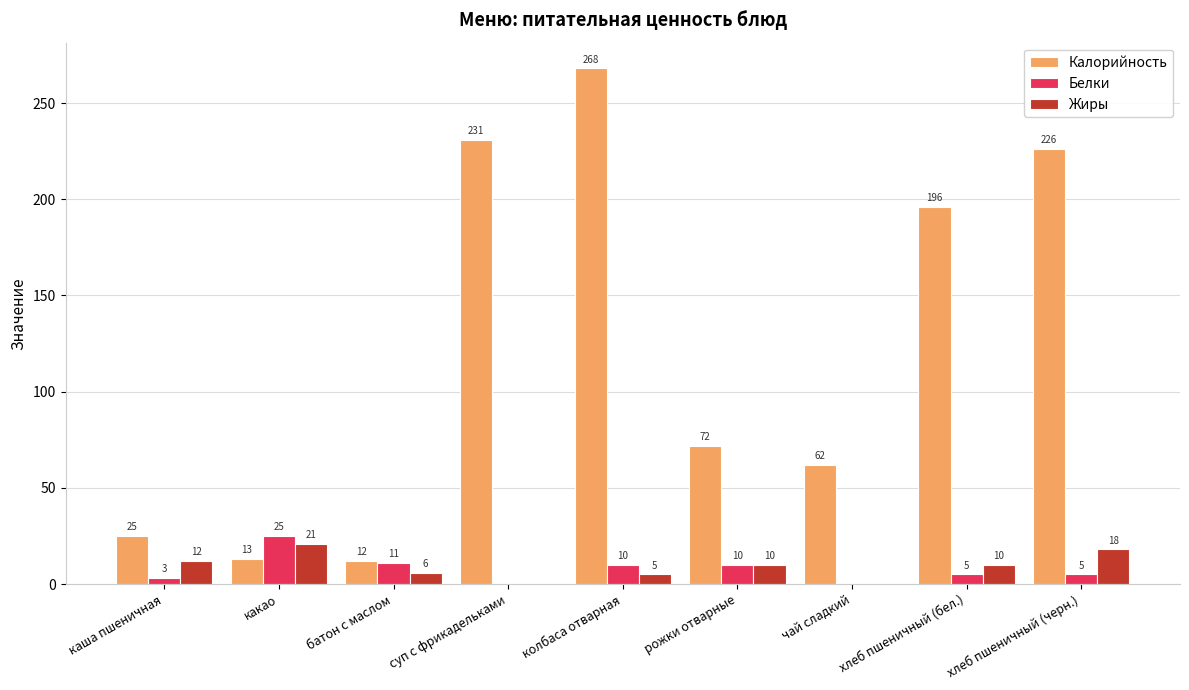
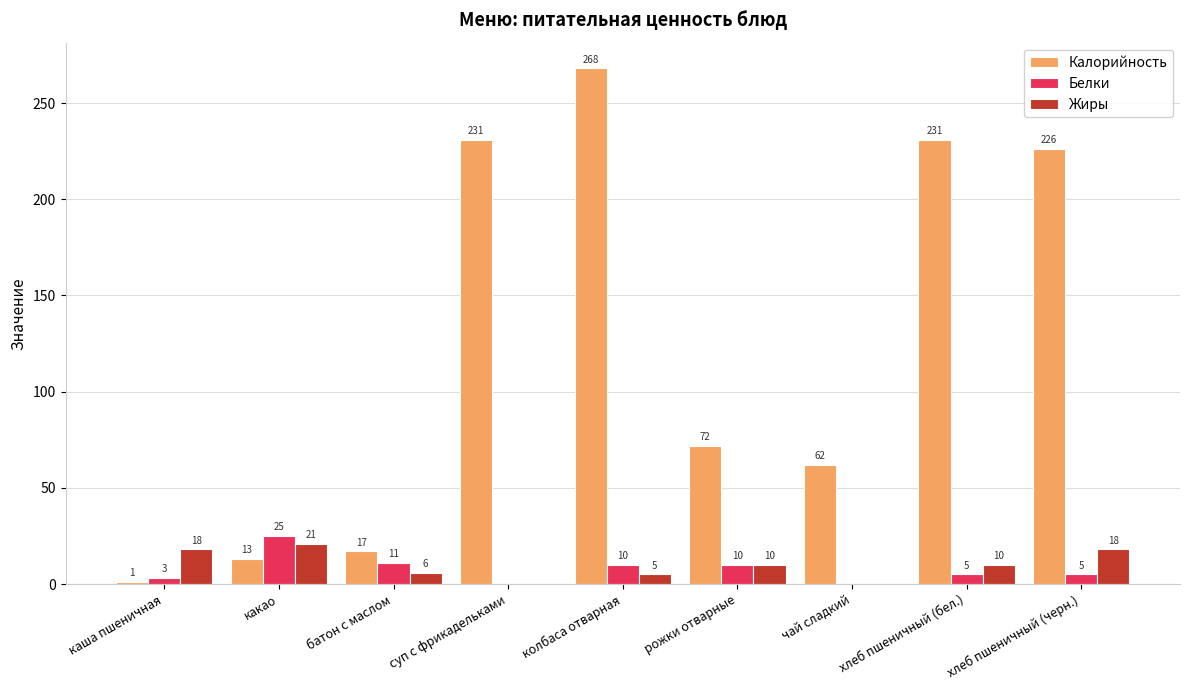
Калорийность, каша пшеничная: 25 -> 1
Жиры, каша пшеничная: 12 -> 18
Калорийность, батон с маслом: 12 -> 17
Калорийность, хлеб пшеничный (бел.): 196 -> 231
